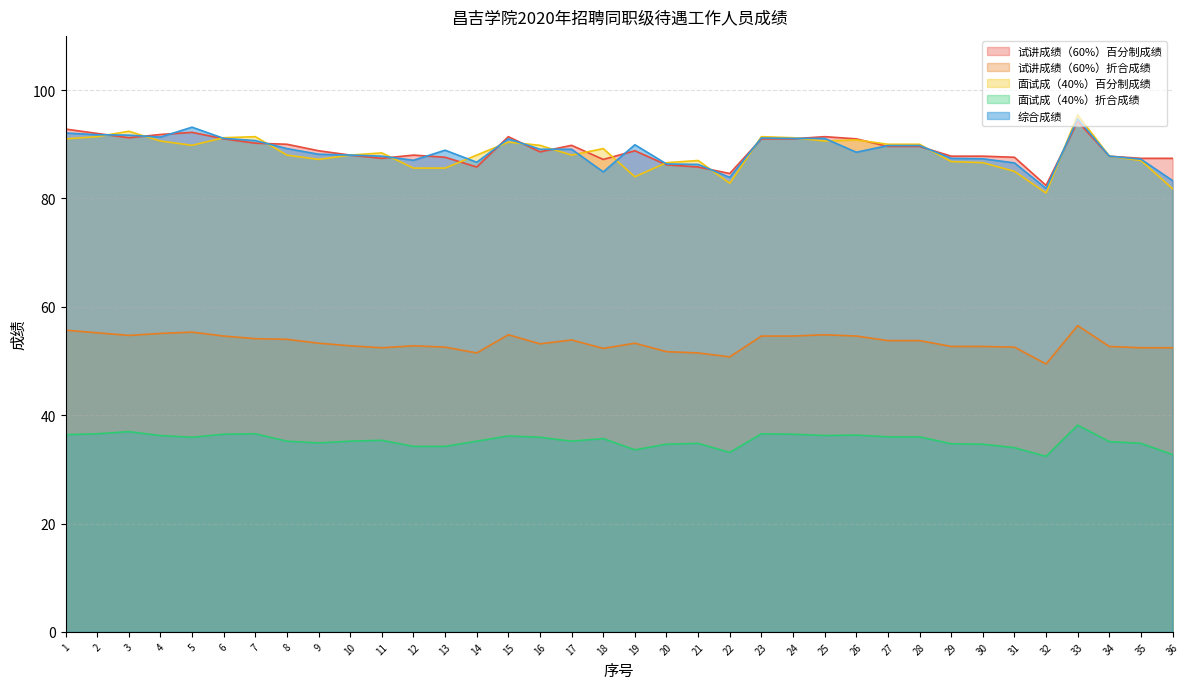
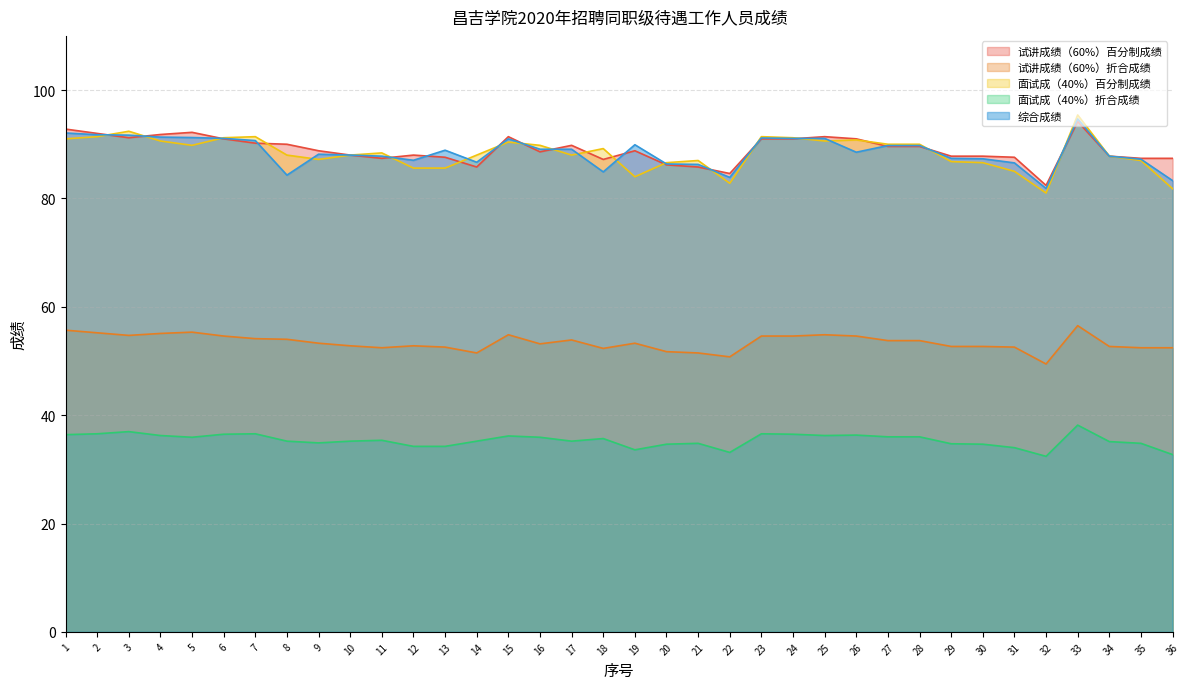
综合成绩, 5: 93 -> 91
综合成绩, 8: 89 -> 84
